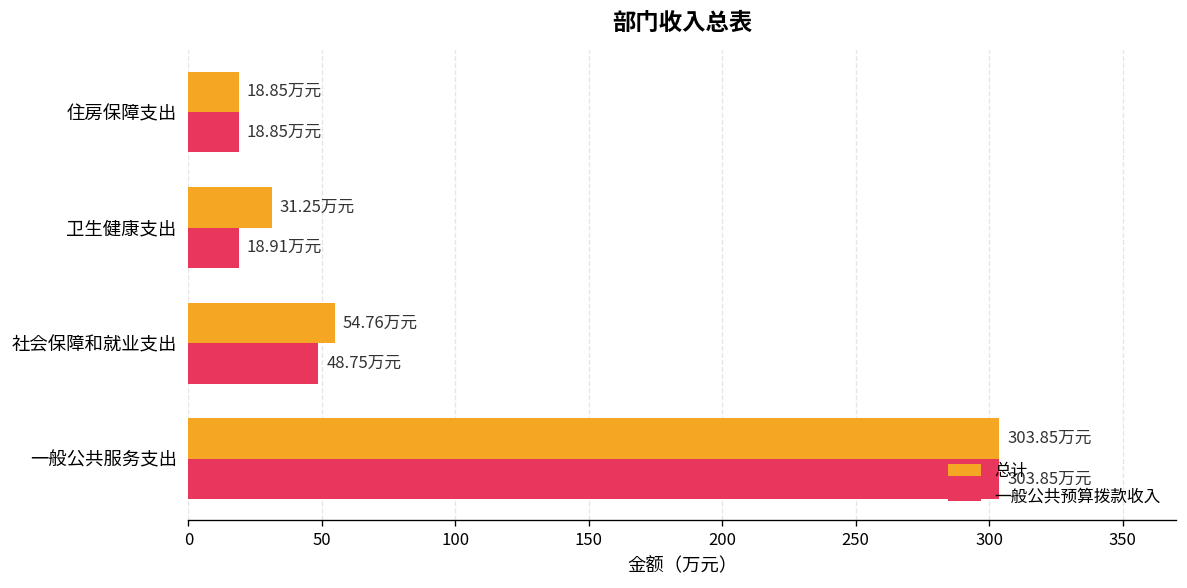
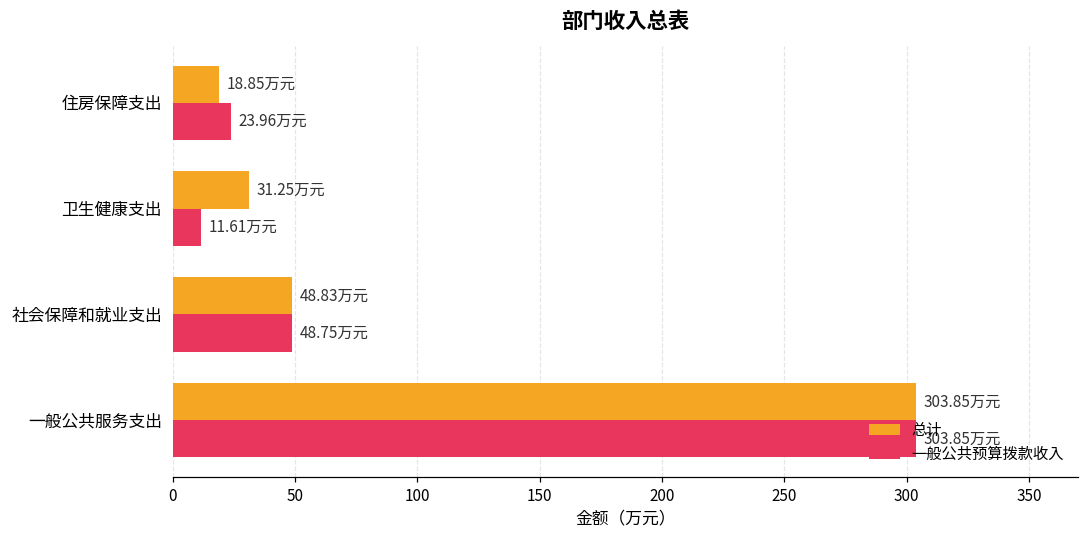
一般公共预算拨款收入, 住房保障支出: 18.85 -> 23.96
一般公共预算拨款收入, 卫生健康支出: 18.91 -> 11.61
总计, 社会保障和就业支出: 54.76 -> 48.83
